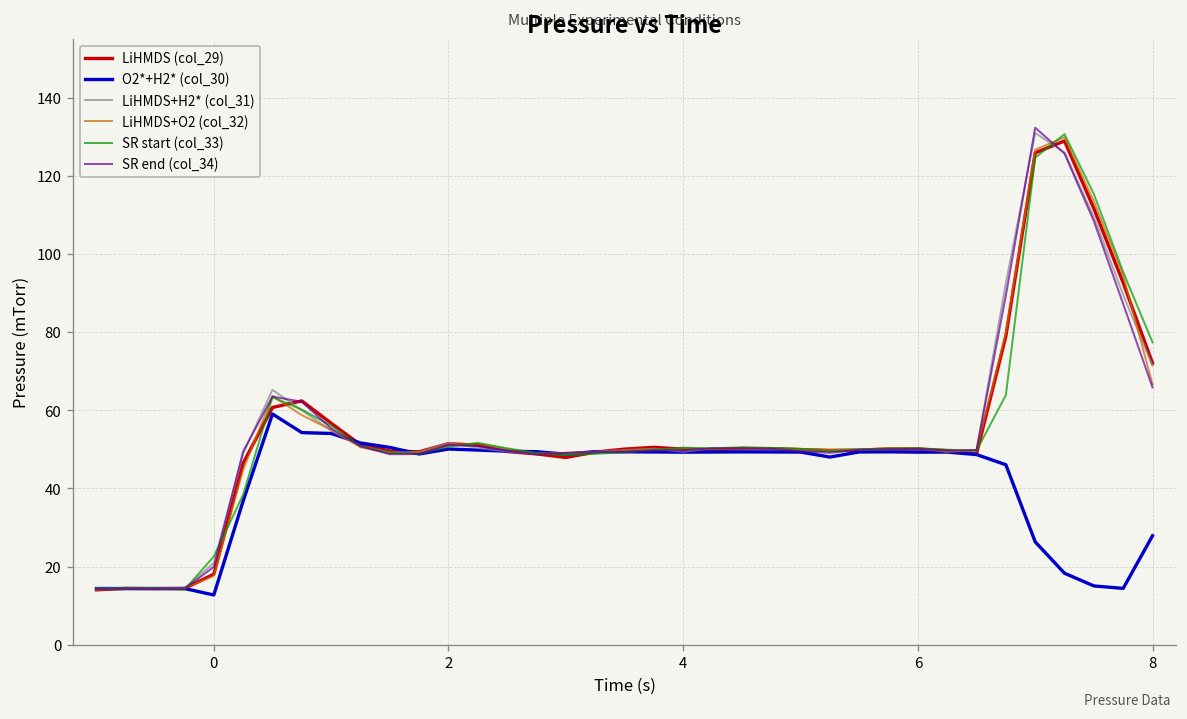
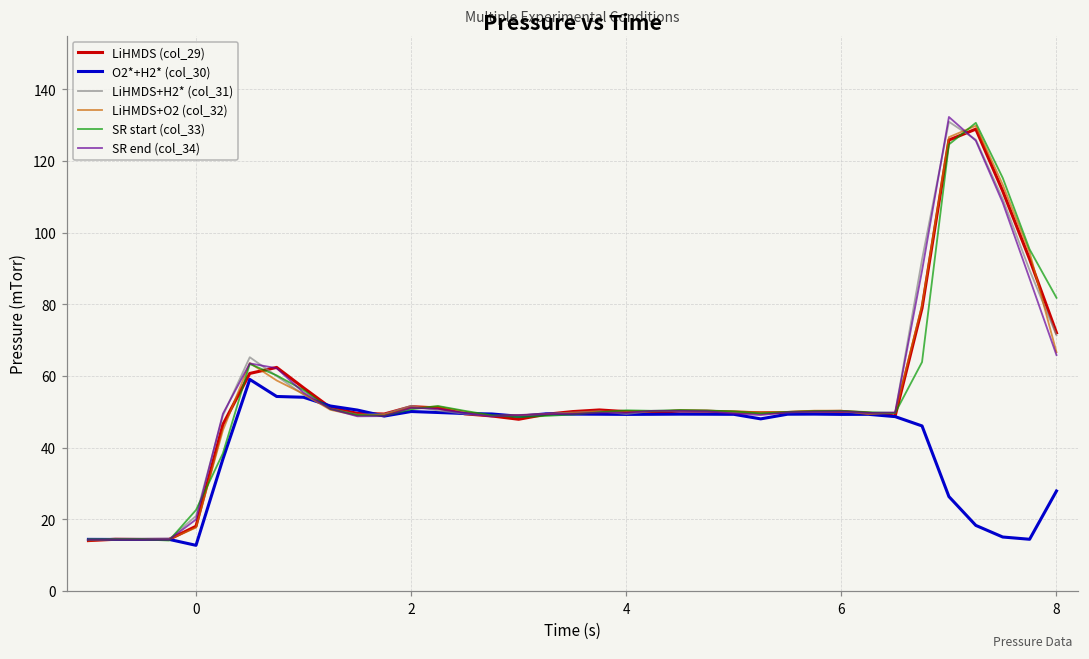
SR start (col_33), 8: 77 -> 82
